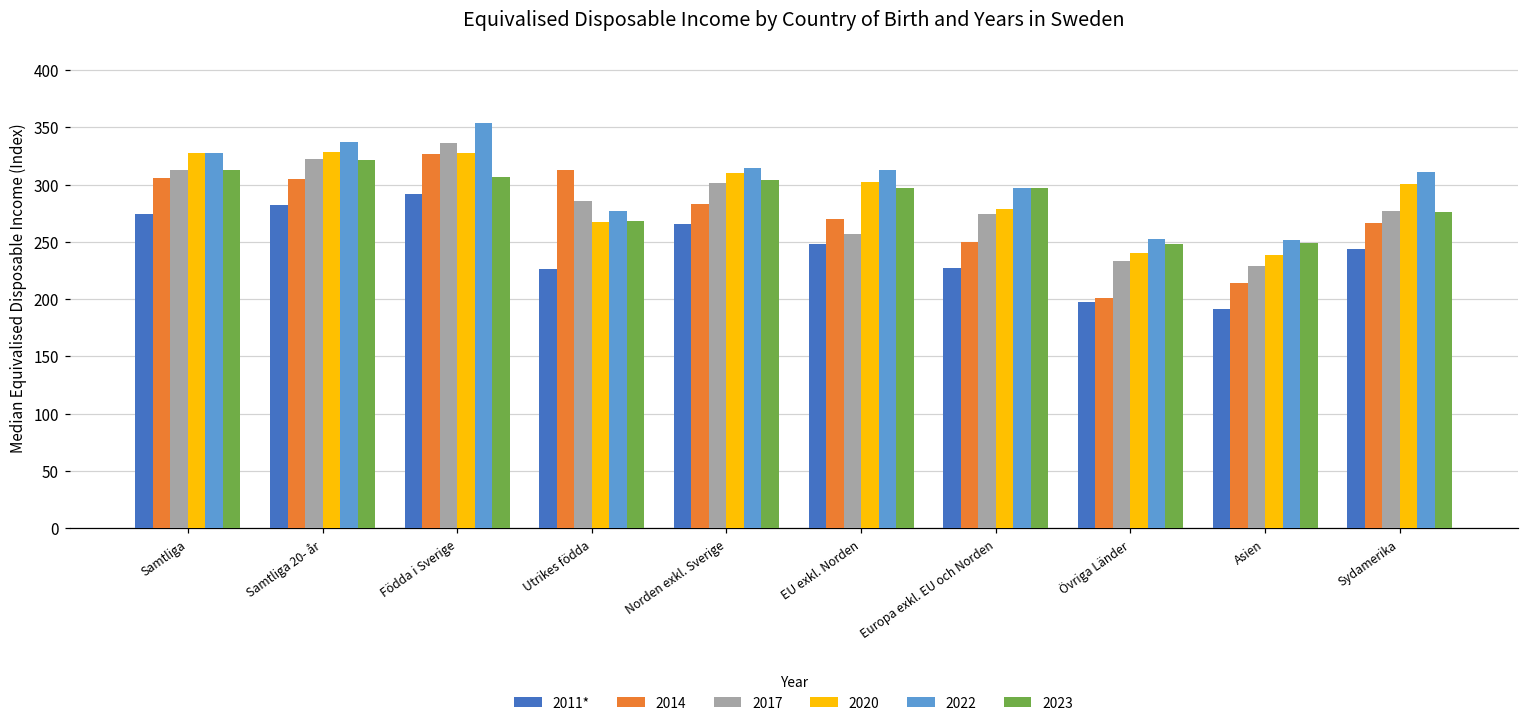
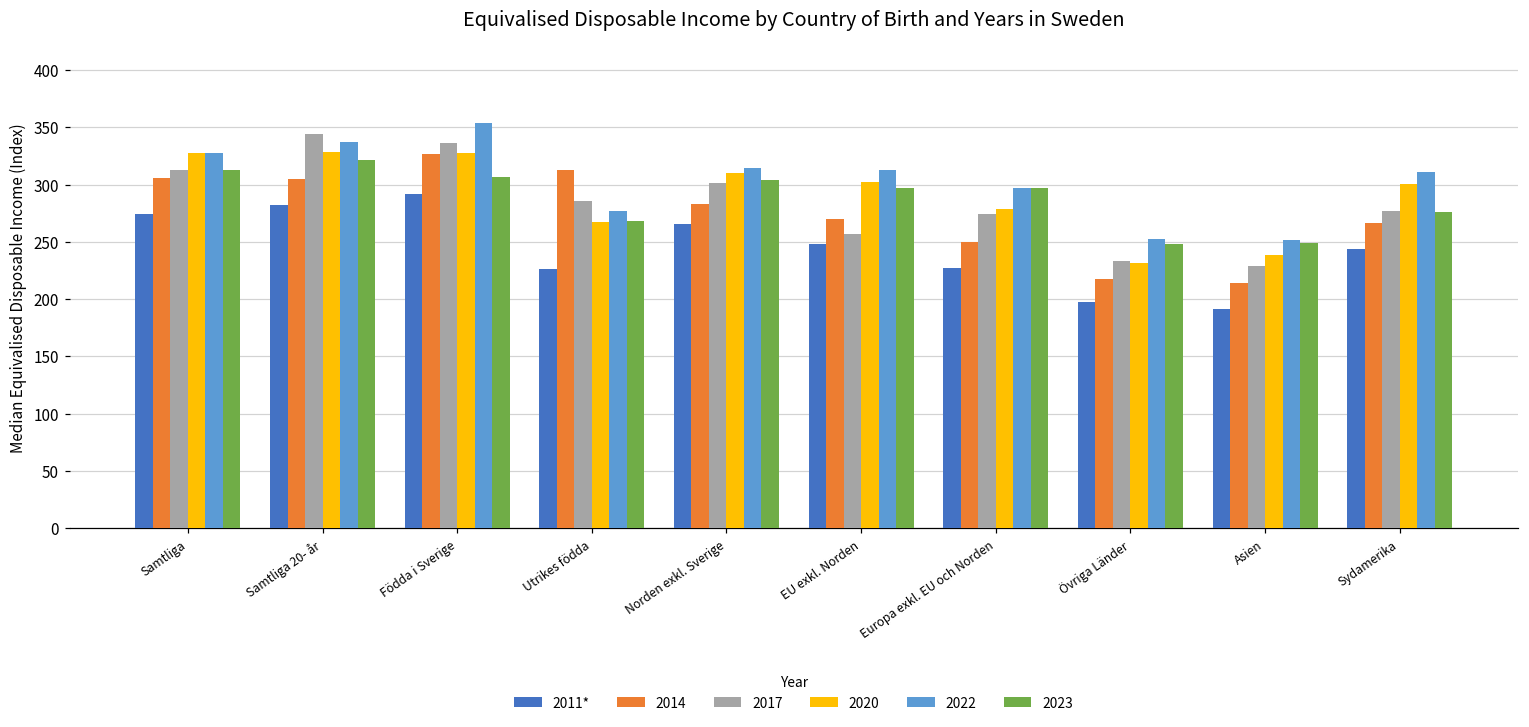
2017, Samtliga 20- år: 322 -> 345
2014, Övriga Länder: 200 -> 218
2020, Övriga Länder: 240 -> 232
